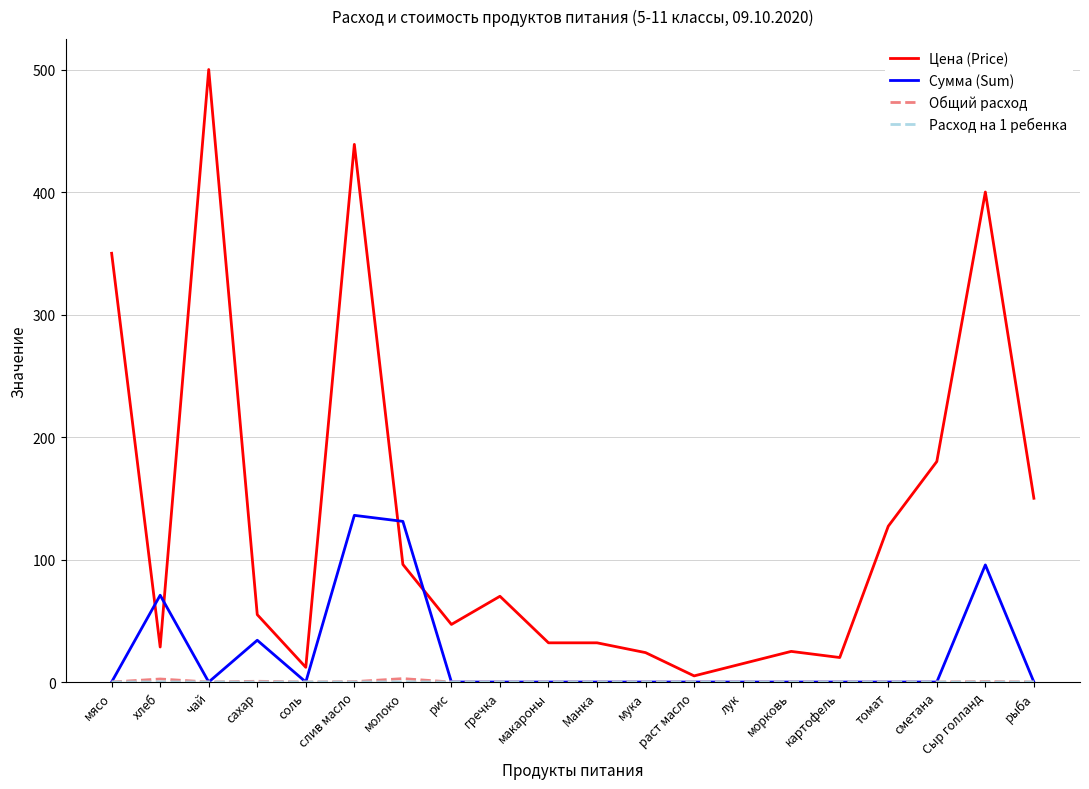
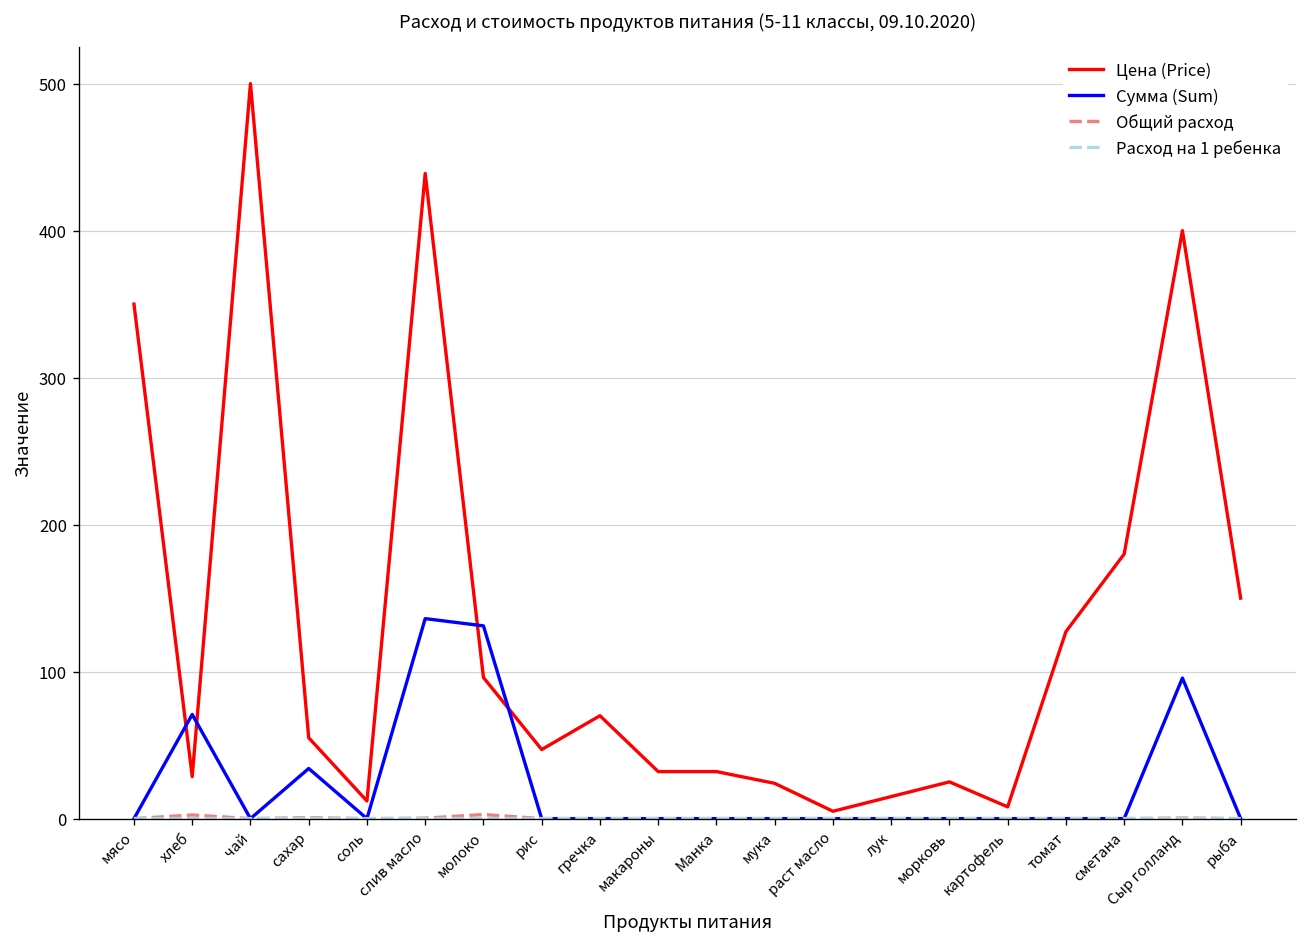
Цена (Price), картофель: 20 -> 8
